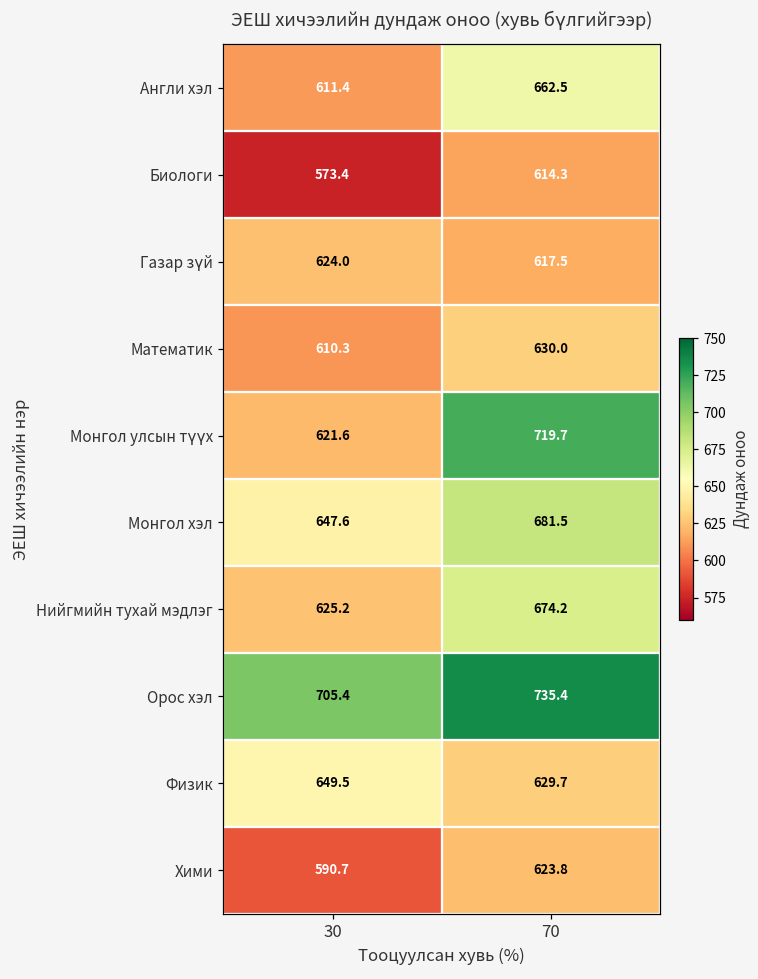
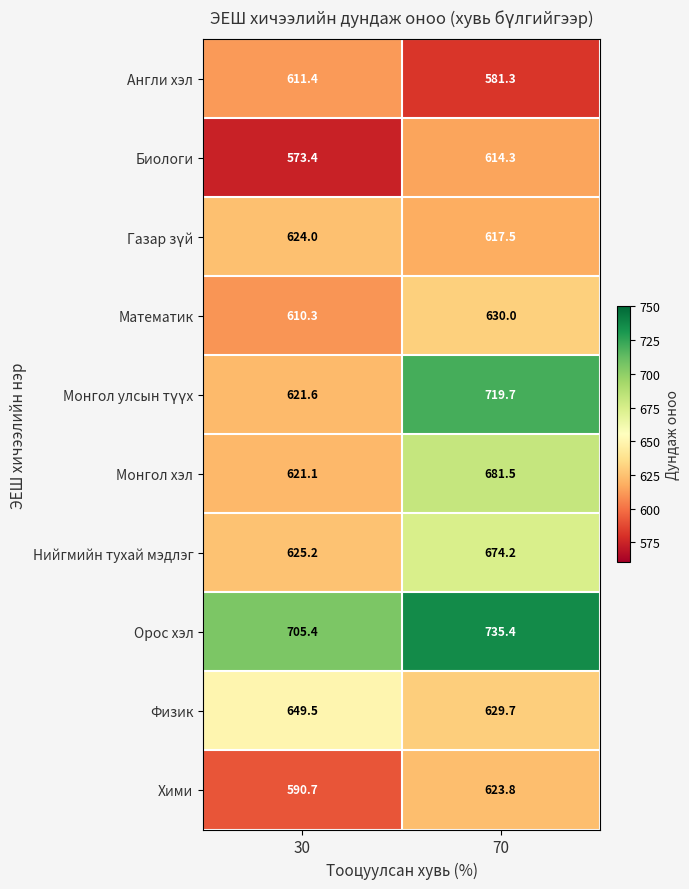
Англи хэл, 70: 662.5 -> 581.3
Монгол хэл, 30: 647.6 -> 621.1
